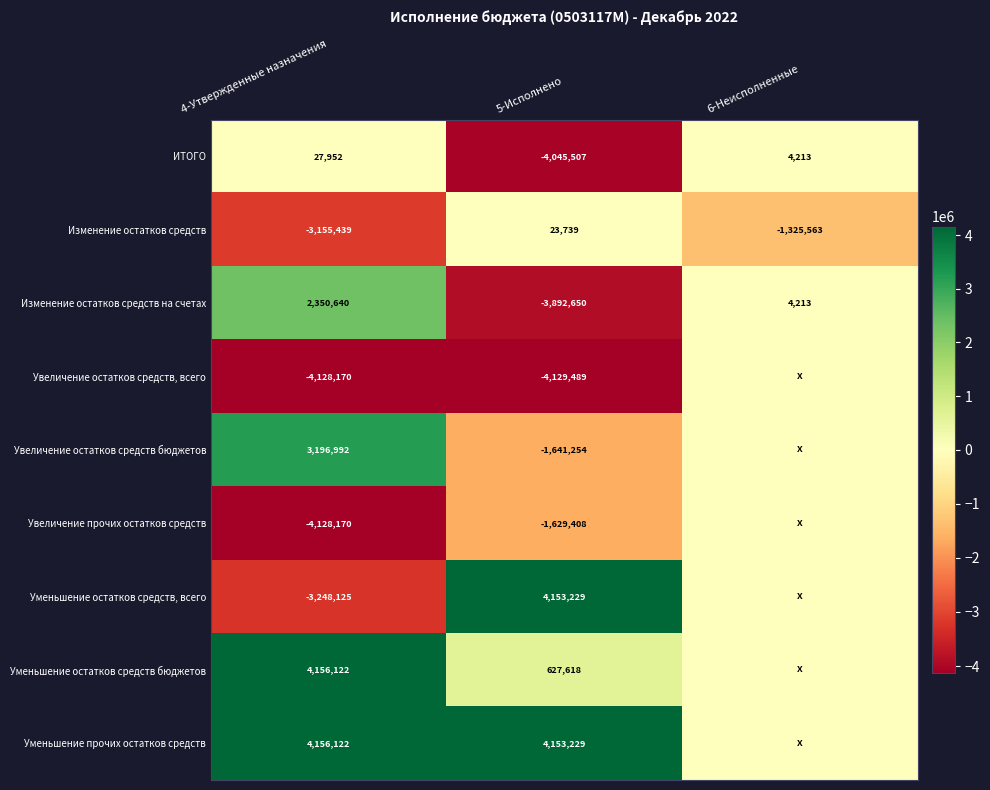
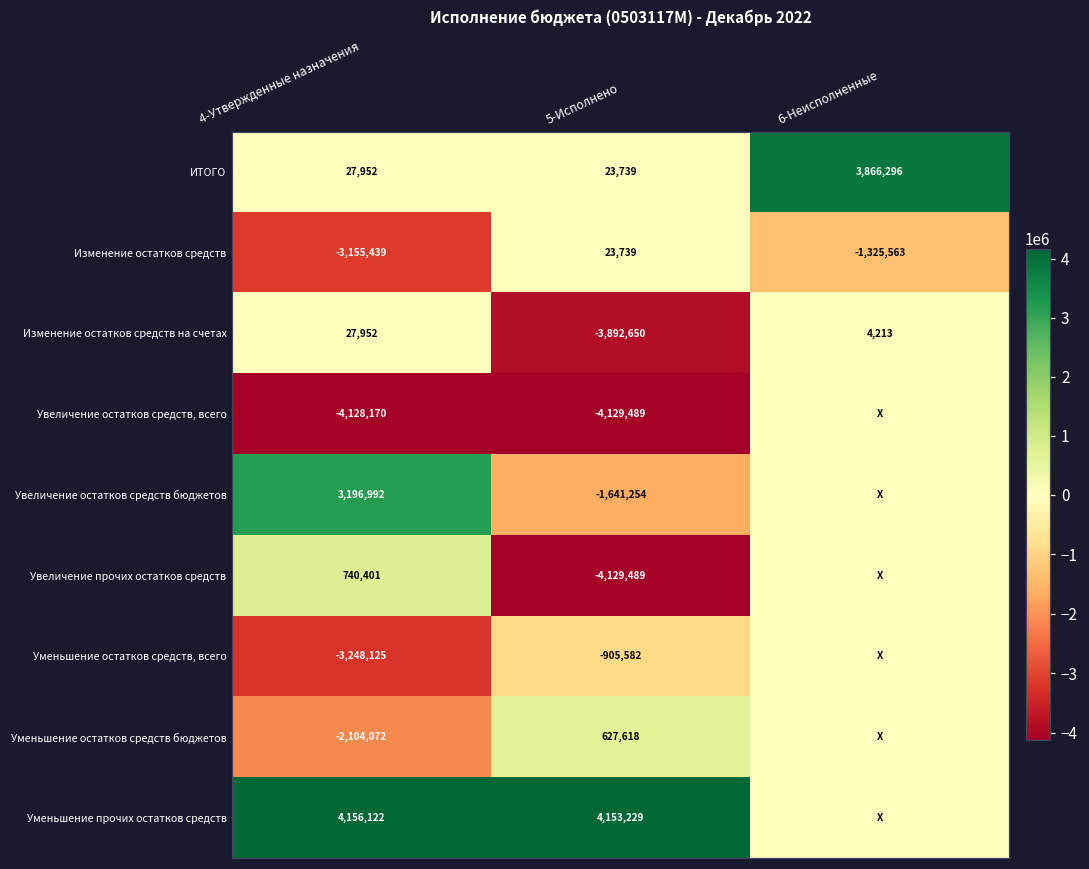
ИТОГО, 5-Исполнено: -4,045,507 -> 23,739
ИТОГО, 6-Неисполненные: 4,213 -> 3,866,296
Изменение остатков средств на счетах, 4-Утвержденные назначения: 2,350,640 -> 27,952
Увеличение прочих остатков средств, 4-Утвержденные назначения: -4,128,170 -> 740,401
Увеличение прочих остатков средств, 5-Исполнено: -1,629,408 -> -4,129,489
Уменьшение остатков средств, всего, 5-Исполнено: 4,153,229 -> -905,582
Уменьшение остатков средств бюджетов, 4-Утвержденные назначения: 4,156,122 -> -2,104,072
